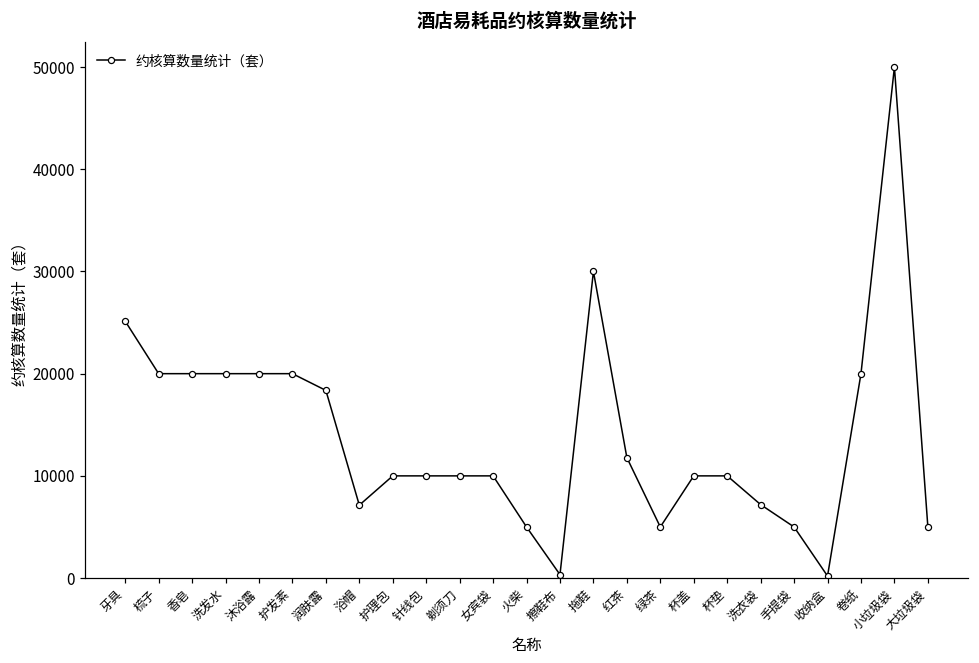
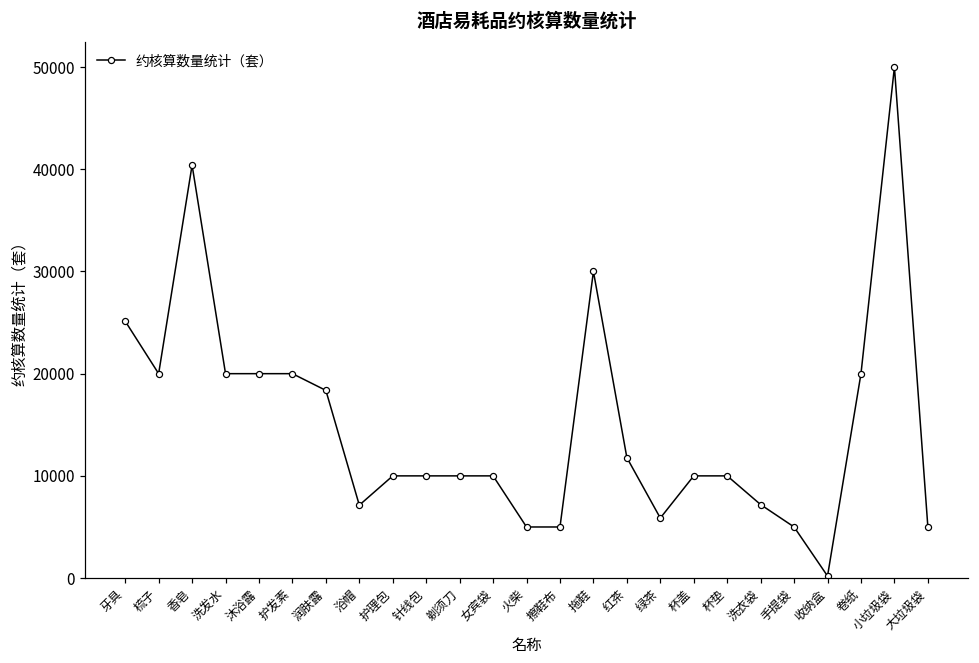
香皂: 20000 -> 40000
擦鞋布: 0 -> 5000
绿茶: 5000 -> 6000
